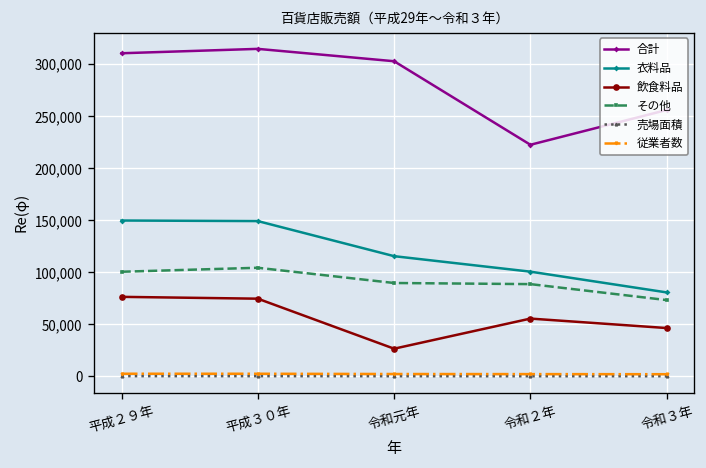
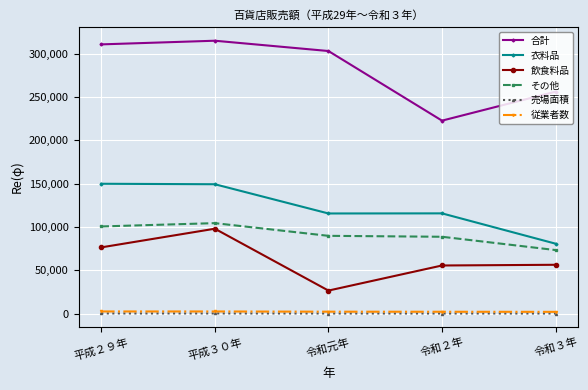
飲食料品, 平成３０年: 70,000 -> 100,000
衣料品, 令和２年: 100,000 -> 120,000
飲食料品, 令和３年: 50,000 -> 60,000
